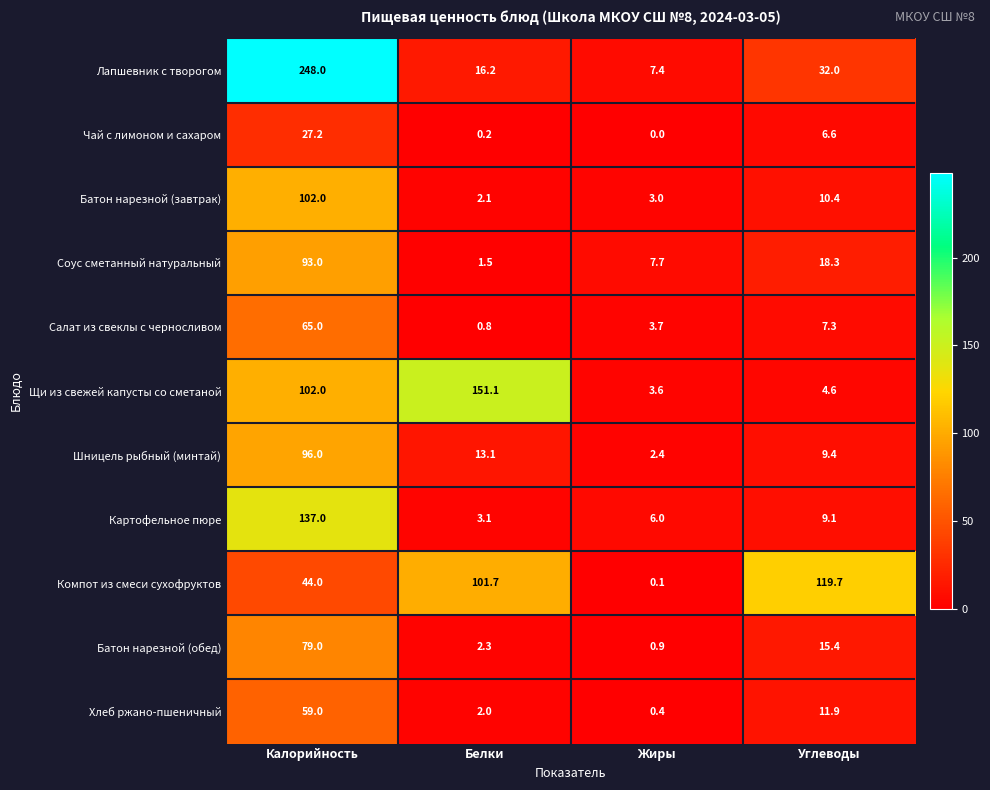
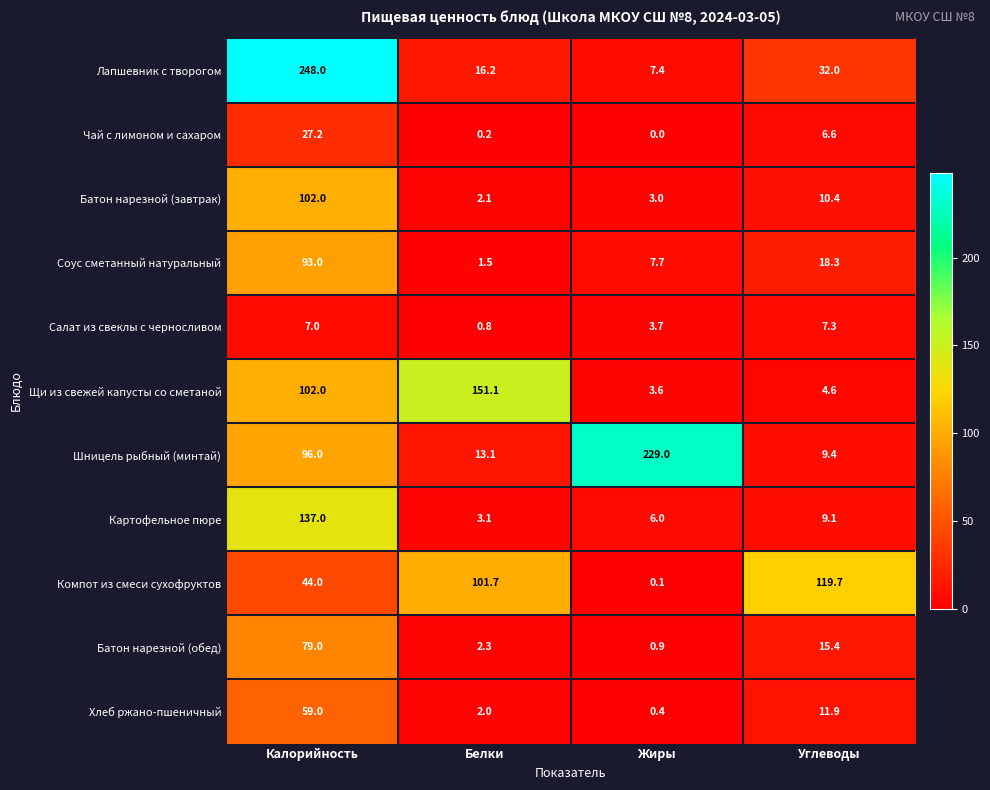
Салат из свеклы с черносливом, Калорийность: 65.0 -> 7.0
Шницель рыбный (минтай), Жиры: 2.4 -> 229.0
